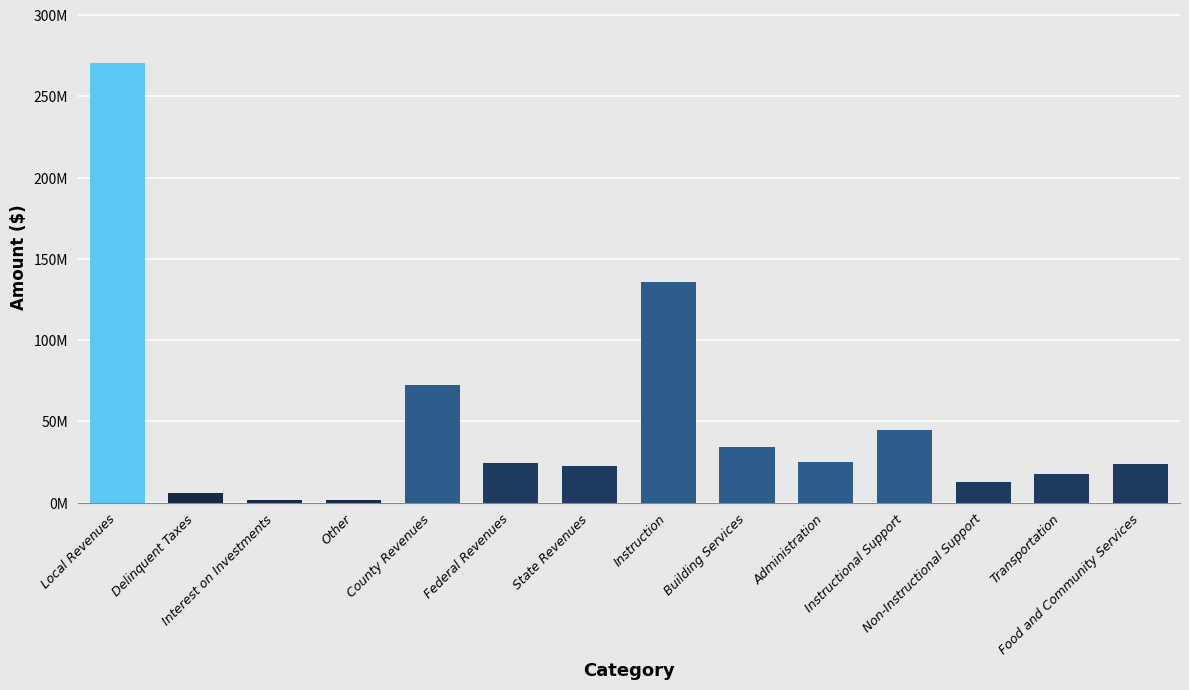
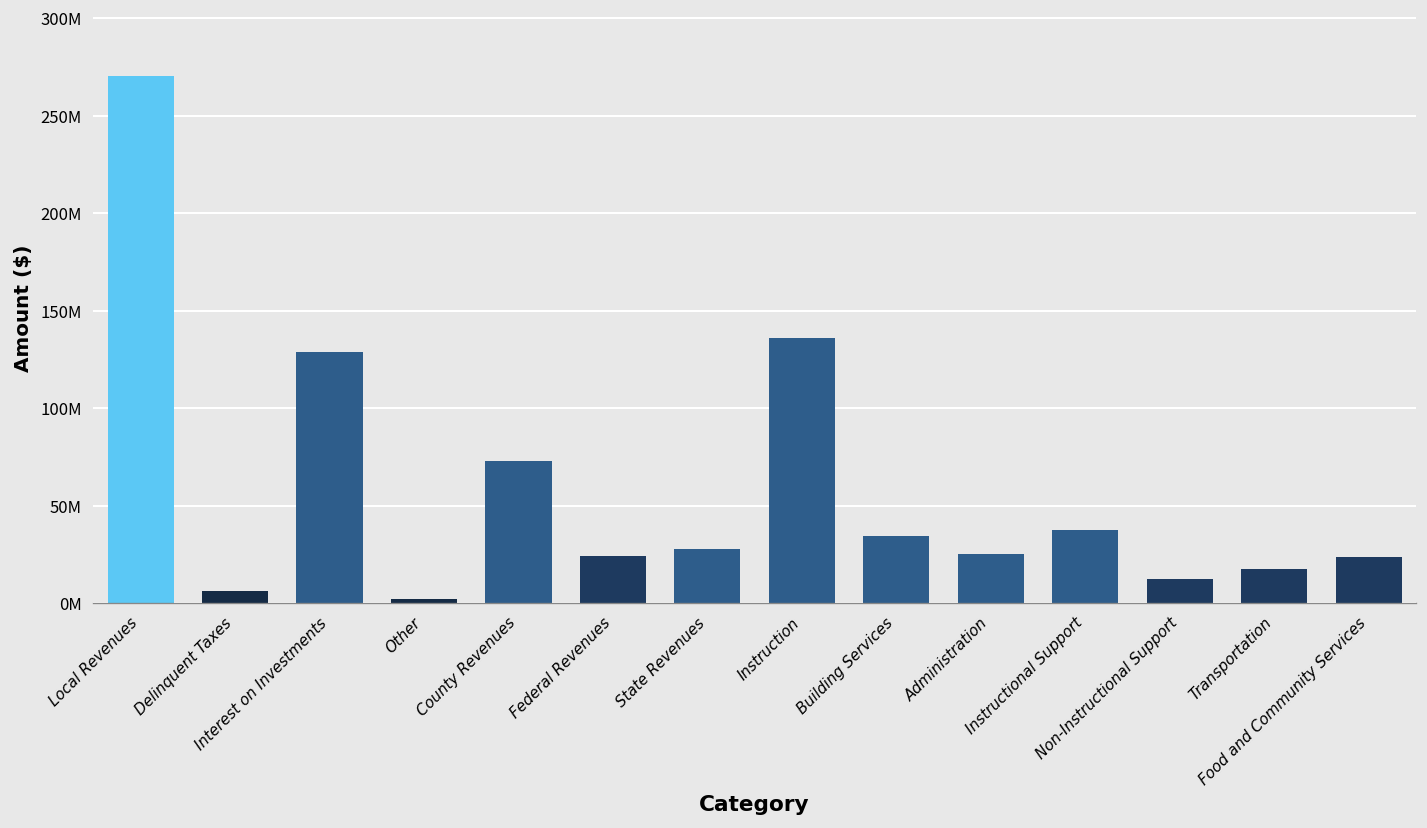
Interest on Investments: 1000000 -> 129000000
State Revenues: 23000000 -> 28000000
Instructional Support: 45000000 -> 38000000
